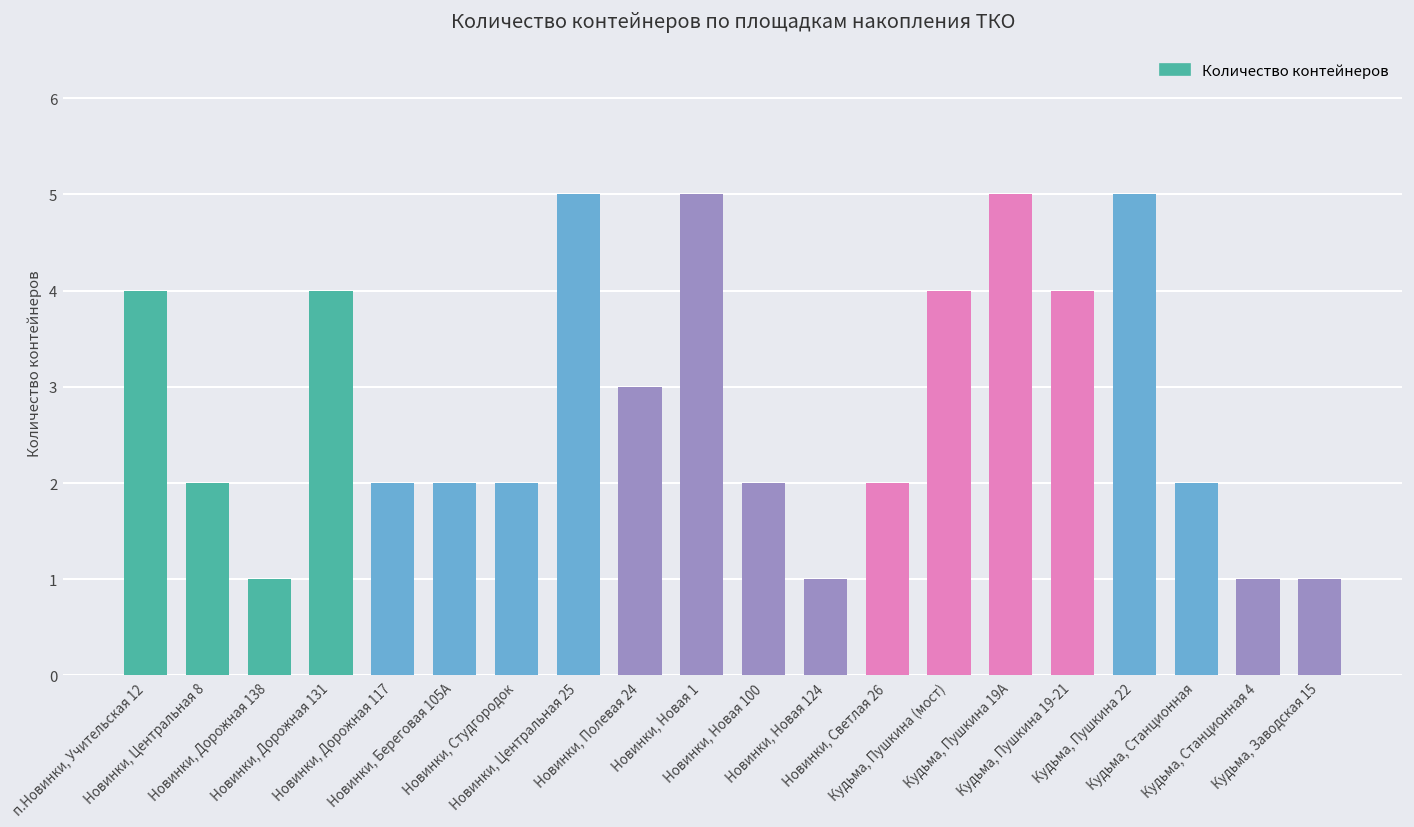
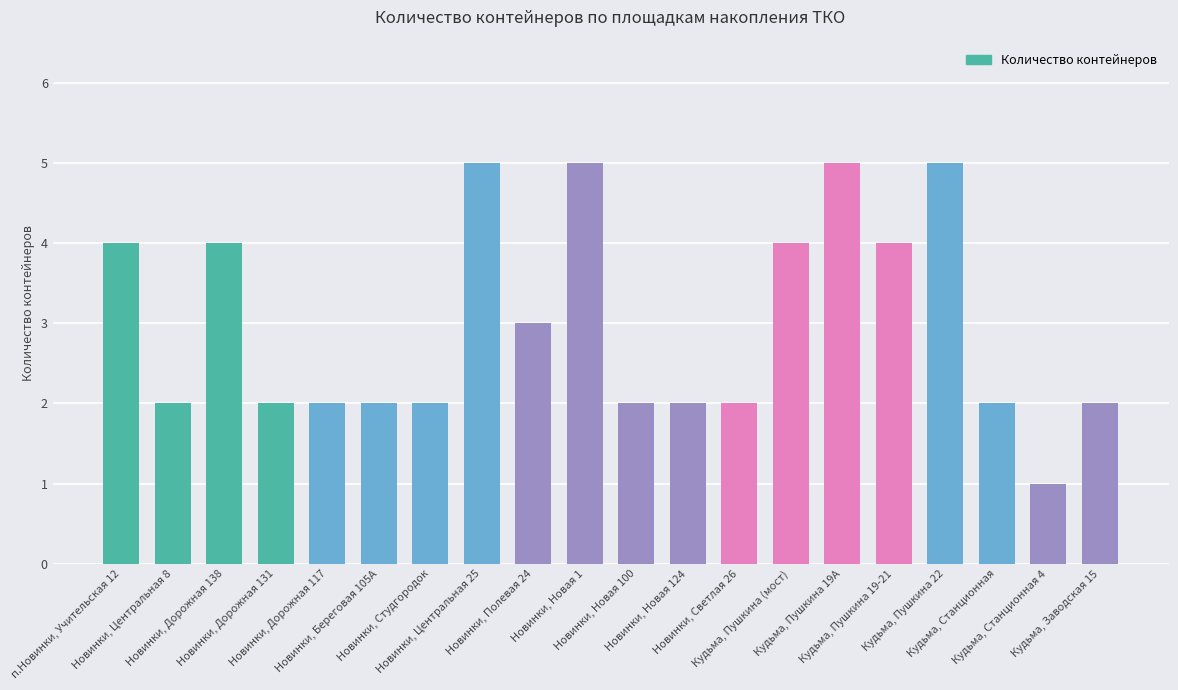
Новинки, Дорожная 138: 1 -> 4
Новинки, Дорожная 131: 4 -> 2
Новинки, Новая 124: 1 -> 2
Кудьма, Заводская 15: 1 -> 2
